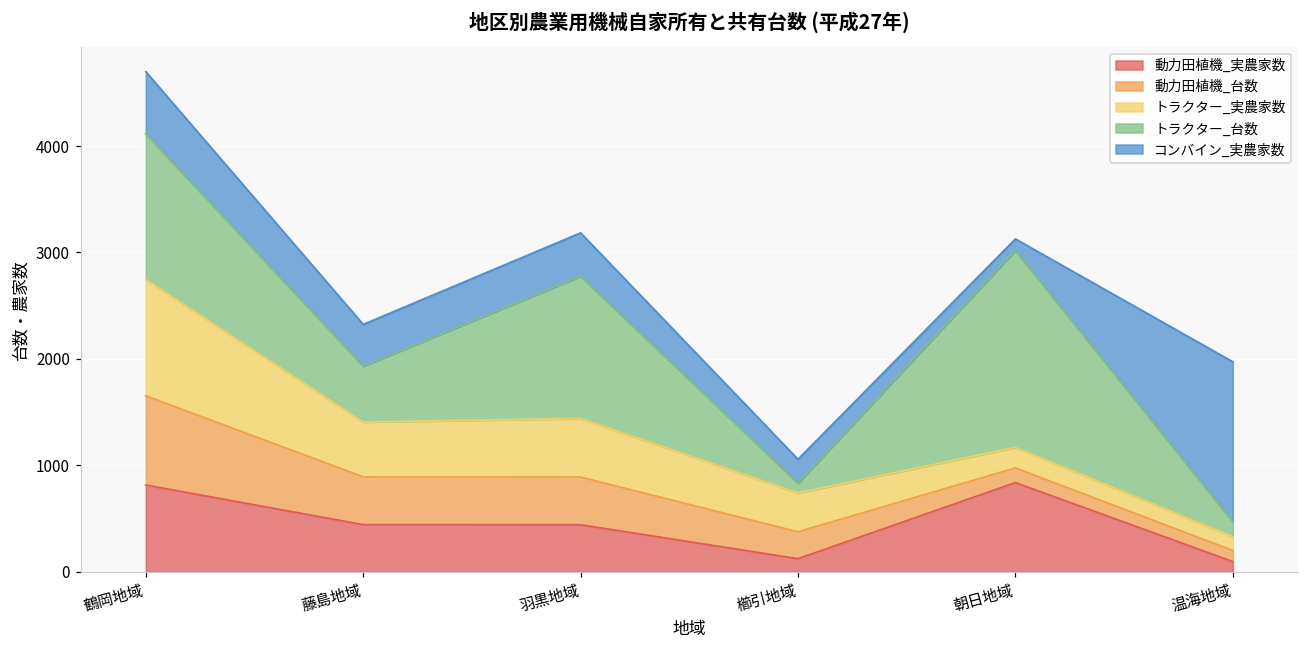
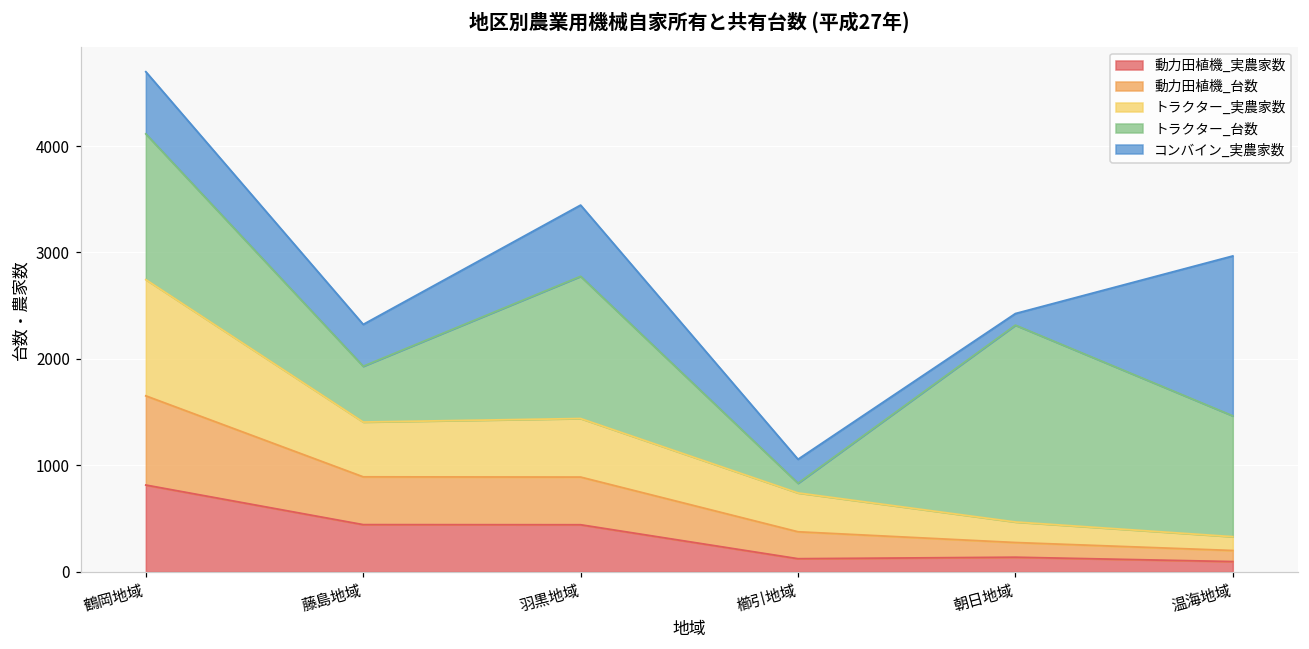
コンバイン_実農家数, 羽黒地域: 400 -> 700
動力田植機_実農家数, 朝日地域: 800 -> 100
トラクター_台数, 温海地域: 100 -> 1100
